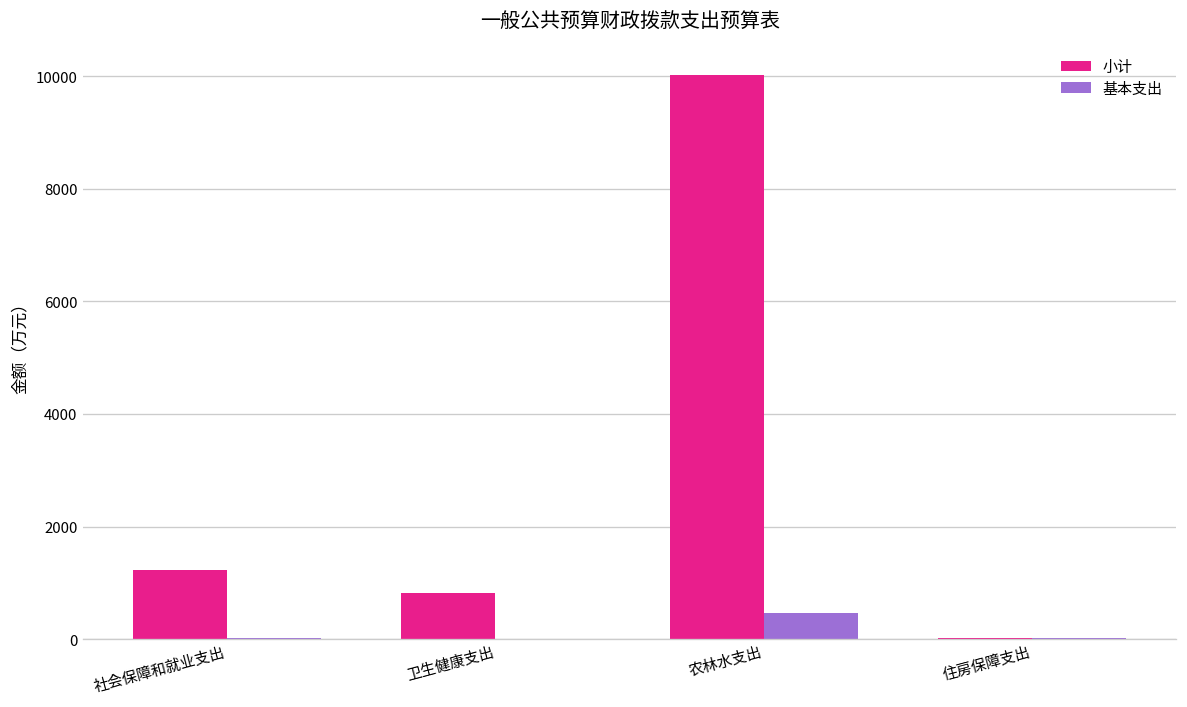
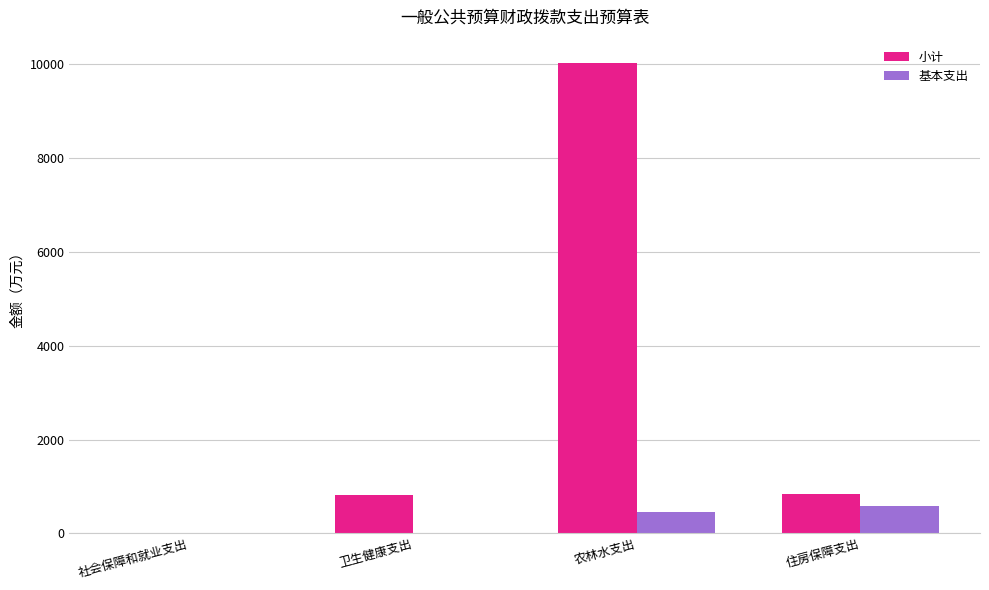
小计, 社会保障和就业支出: 1200 -> 0
小计, 住房保障支出: 0 -> 800
基本支出, 住房保障支出: 0 -> 600
